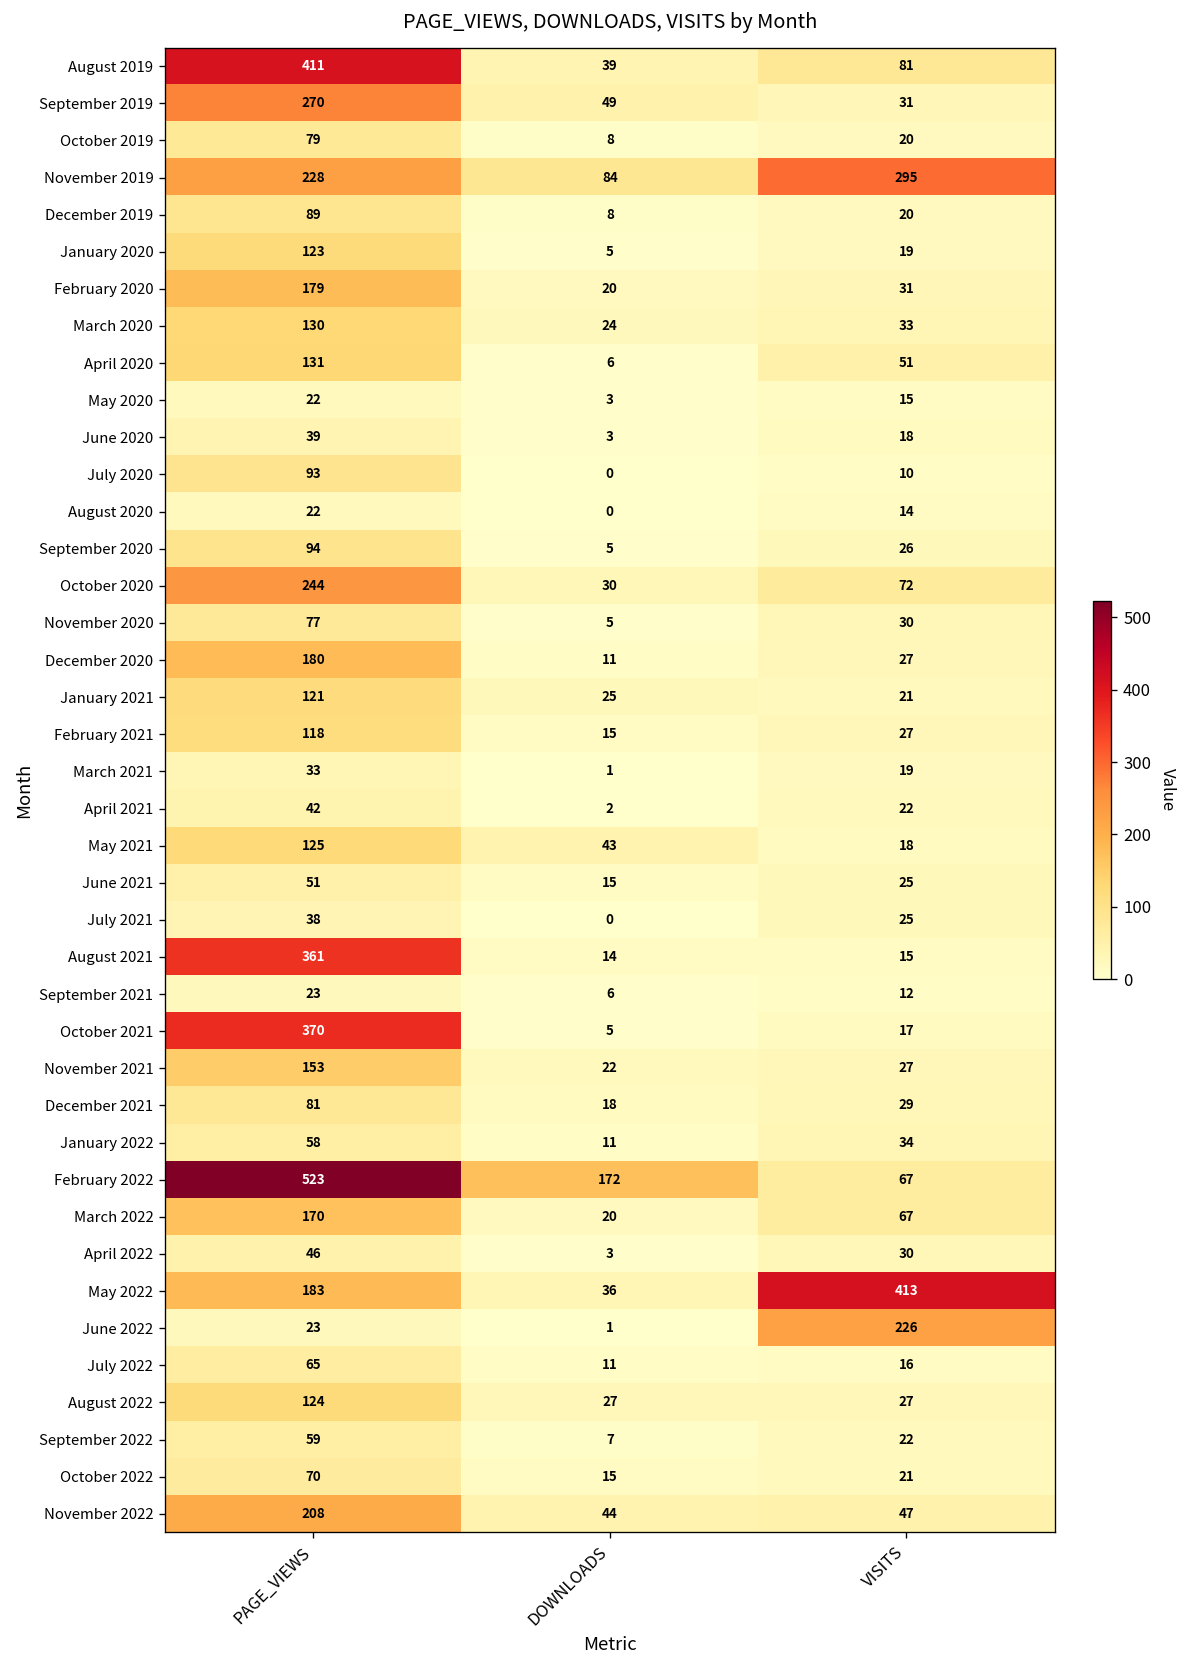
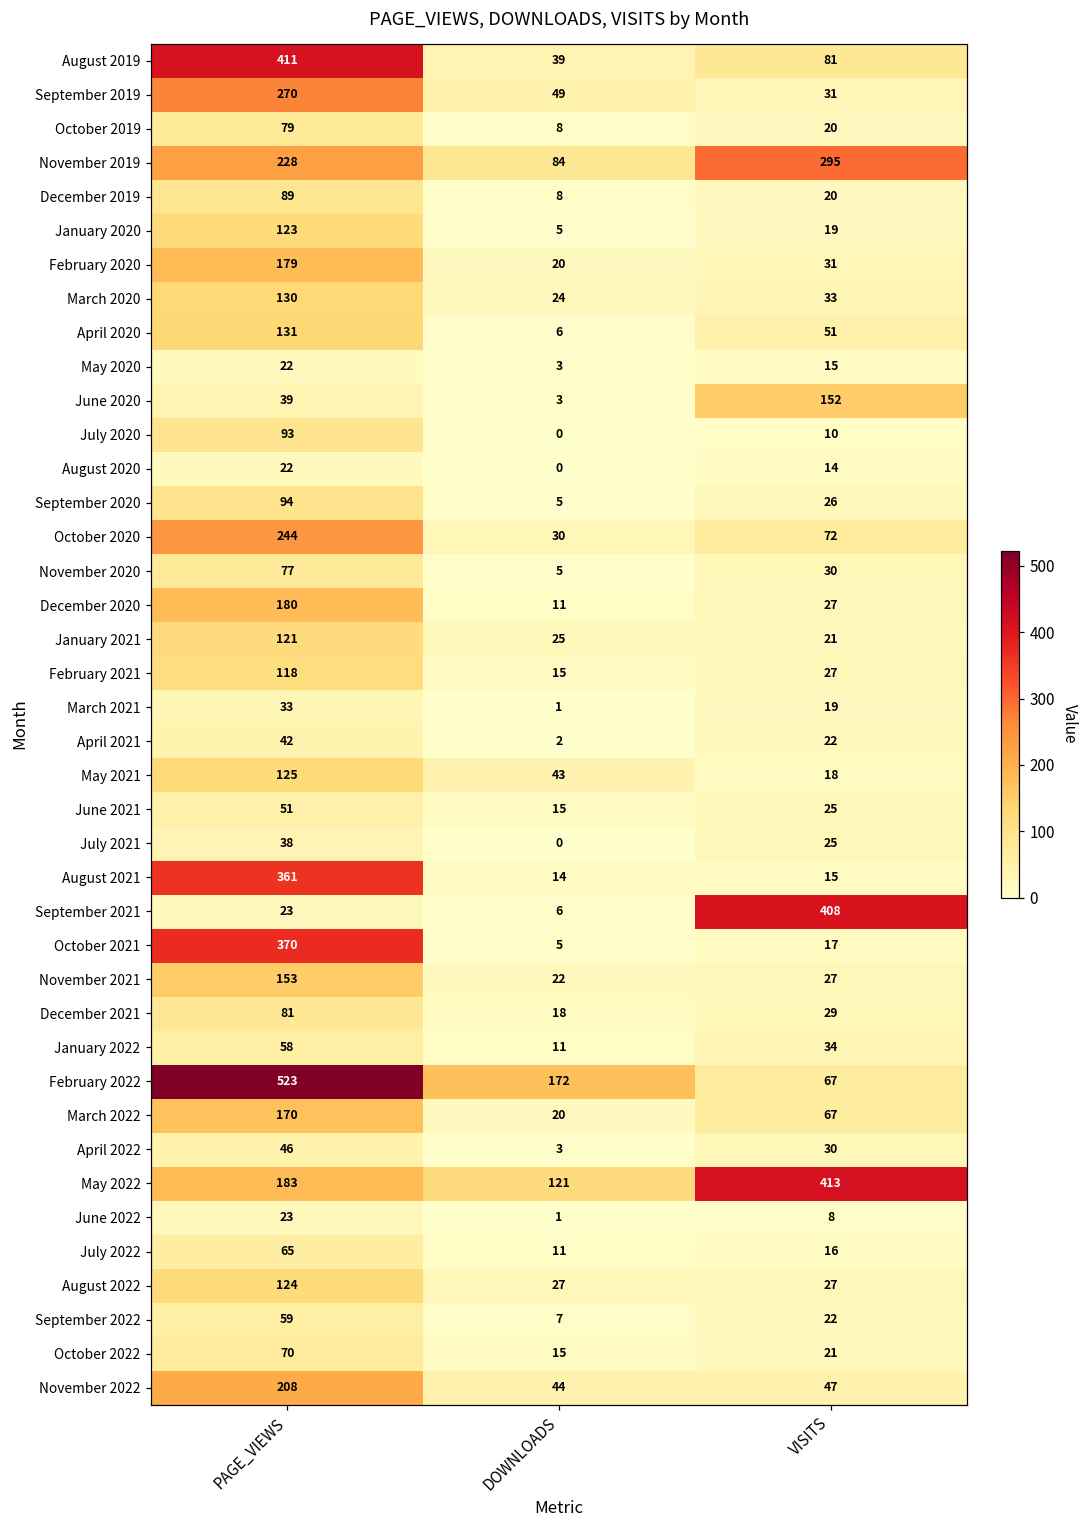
June 2020, VISITS: 18 -> 152
September 2021, VISITS: 12 -> 408
May 2022, DOWNLOADS: 36 -> 121
June 2022, VISITS: 226 -> 8
